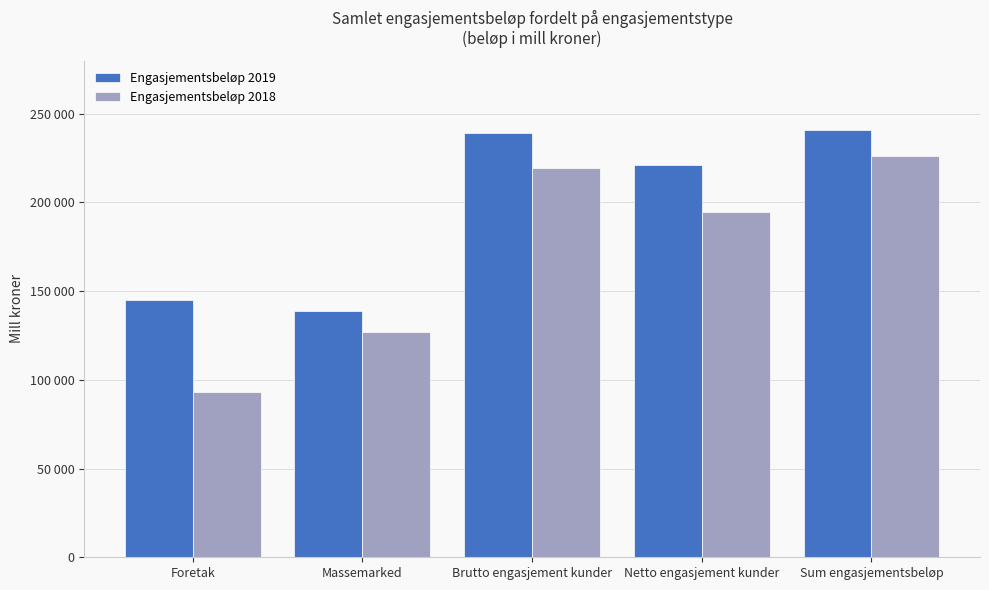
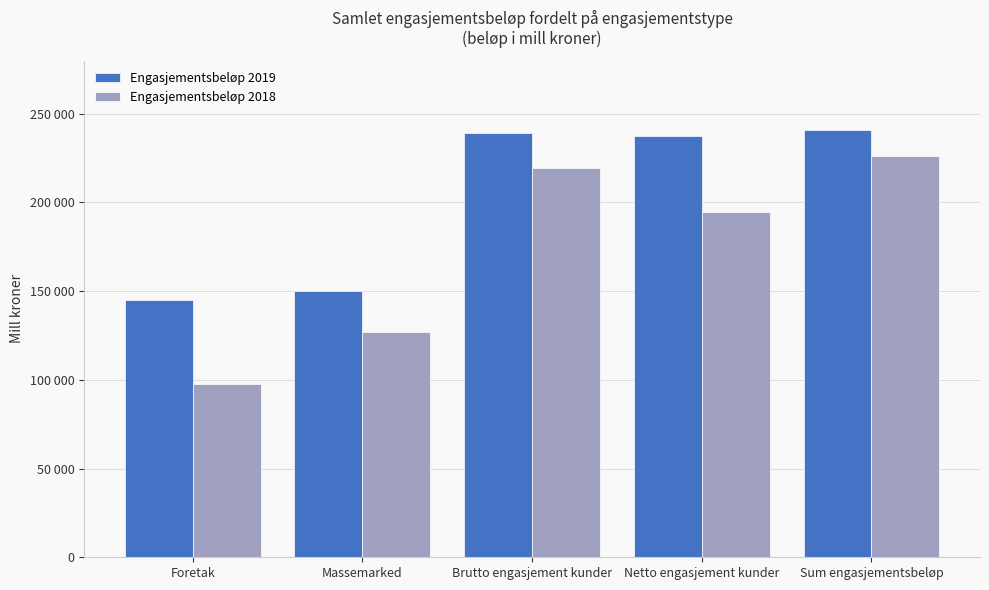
Engasjementsbeløp 2018, Foretak: 93000 -> 98000
Engasjementsbeløp 2019, Massemarked: 139000 -> 150000
Engasjementsbeløp 2019, Netto engasjement kunder: 221000 -> 238000
